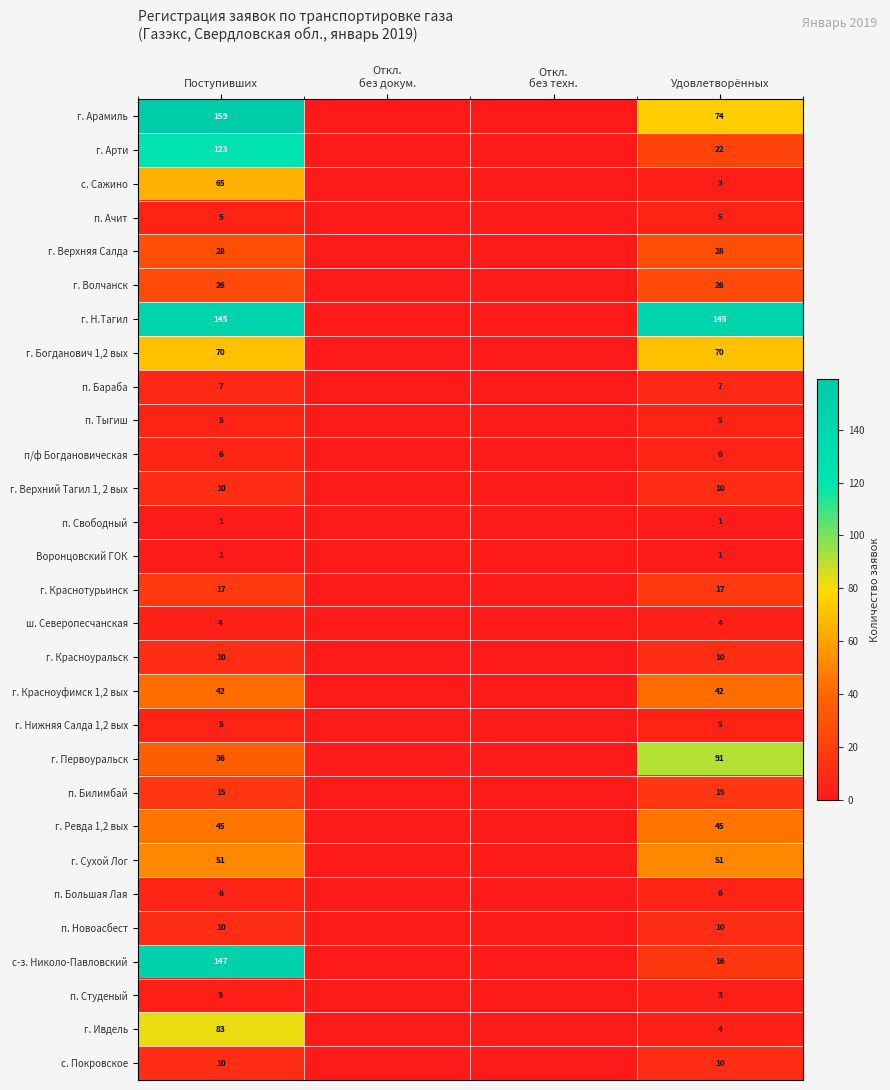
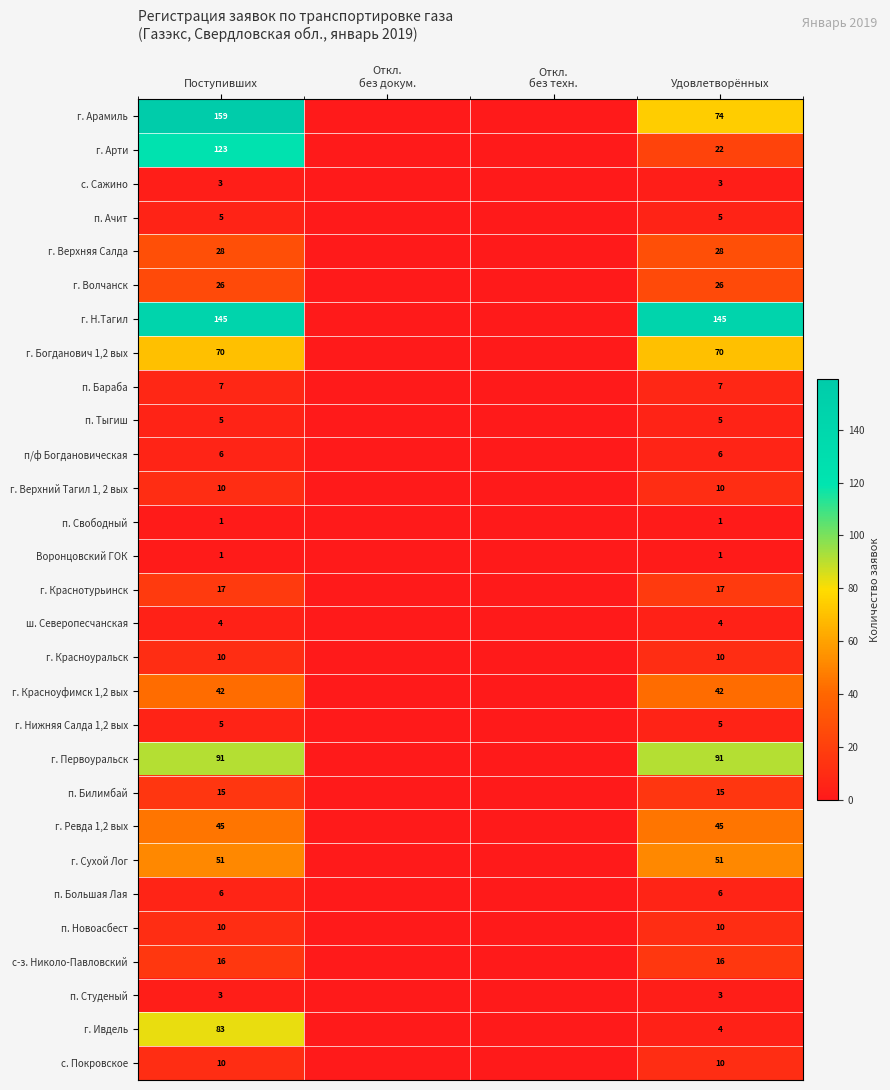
с. Сажино, Поступивших: 65 -> 3
г. Первоуральск, Поступивших: 36 -> 91
с-з. Николо-Павловский, Поступивших: 147 -> 16
